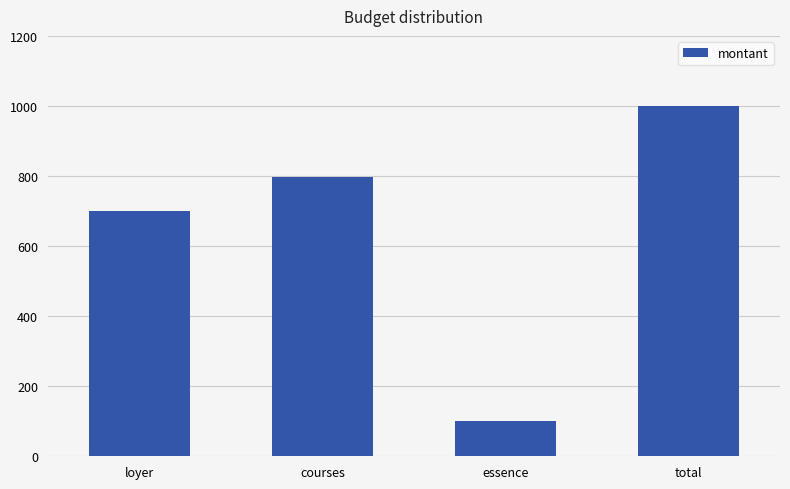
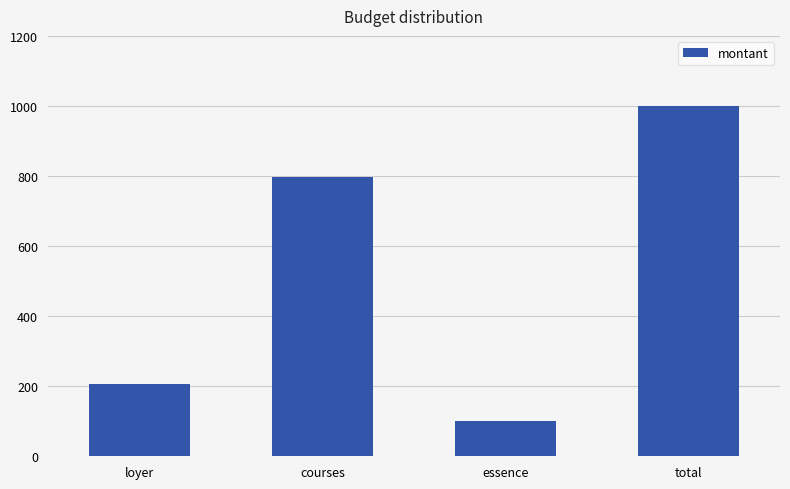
loyer: 700 -> 210
